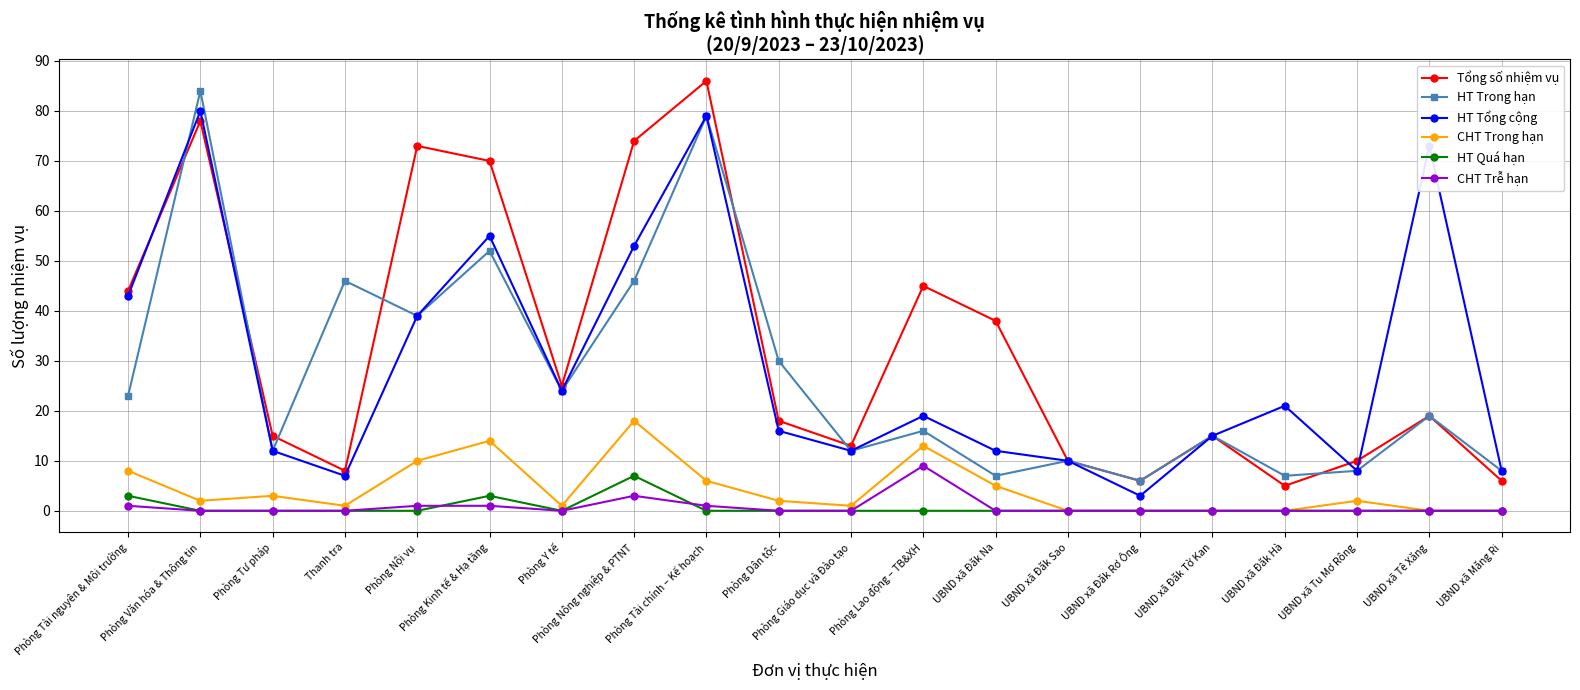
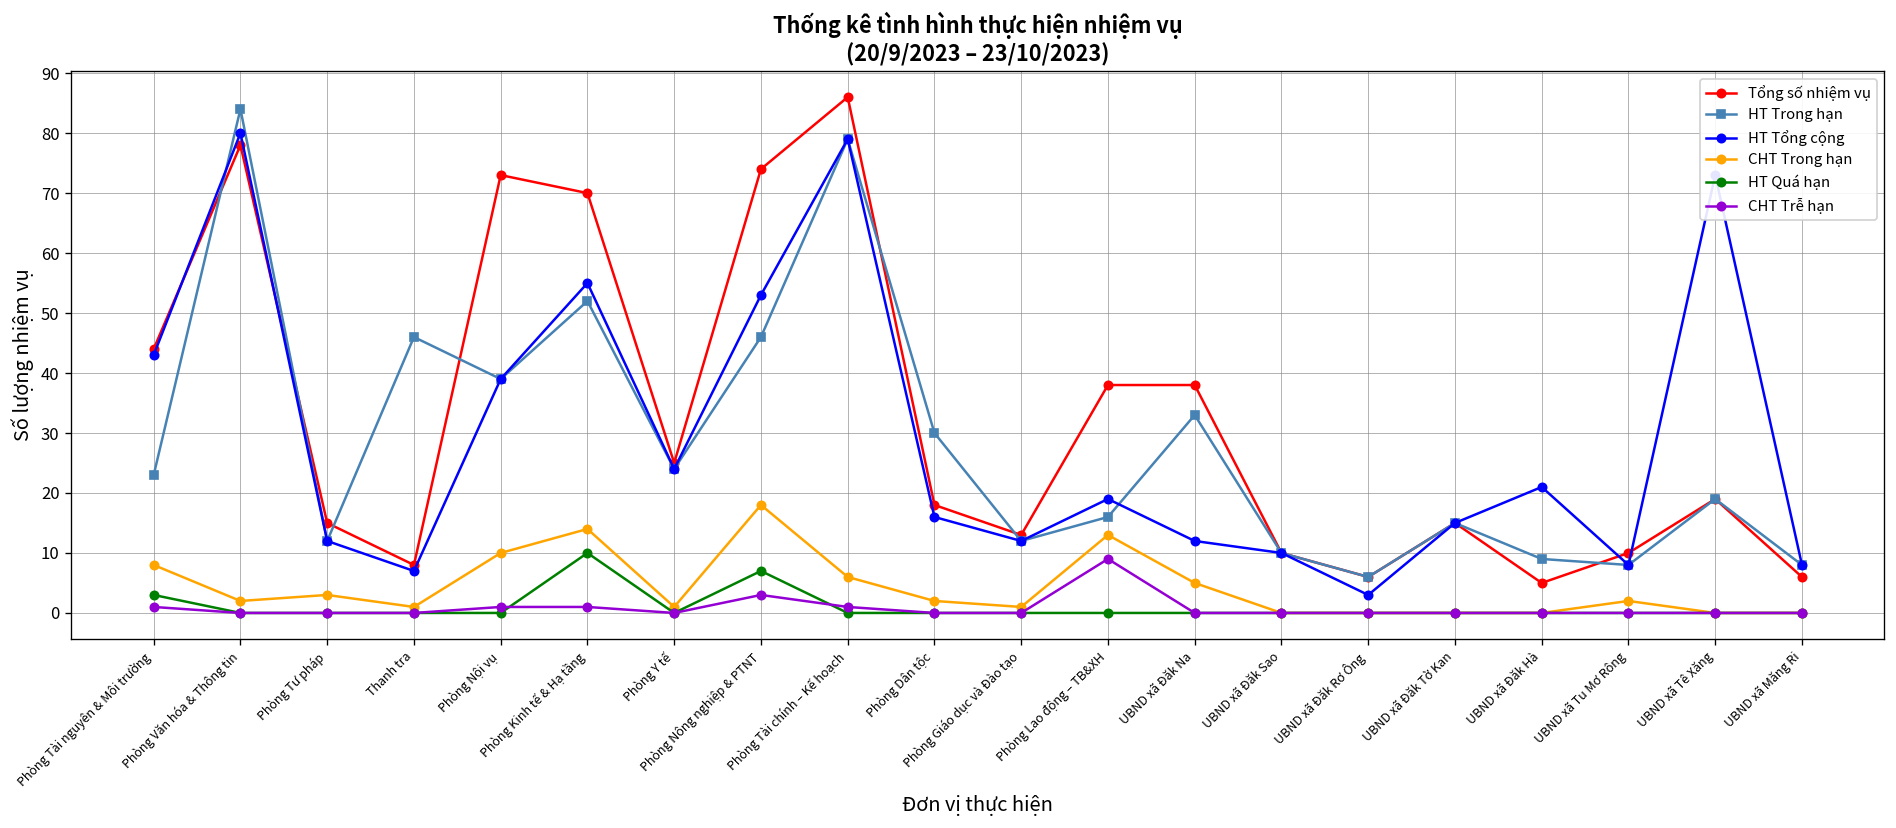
HT Quá hạn, Phòng Kinh tế & Hạ tầng: 3 -> 10
Tổng số nhiệm vụ, Phòng Lao động – TB&XH: 45 -> 38
HT Trong hạn, UBND xã Đăk Na: 7 -> 33
HT Trong hạn, UBND xã Đăk Hà: 7 -> 9
